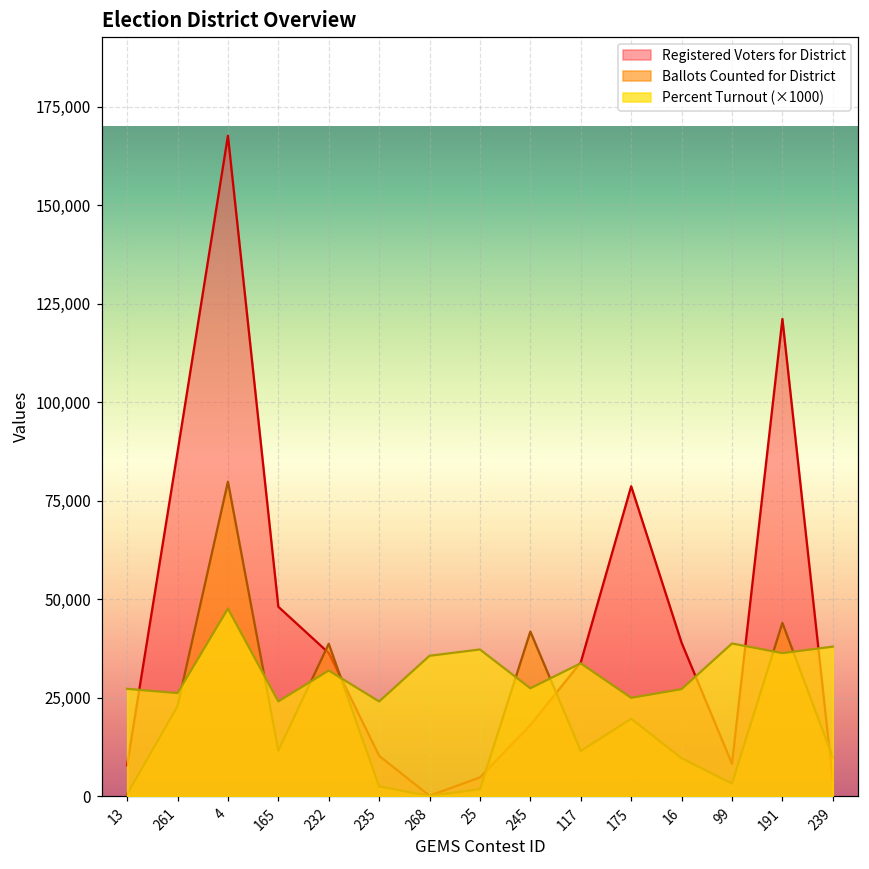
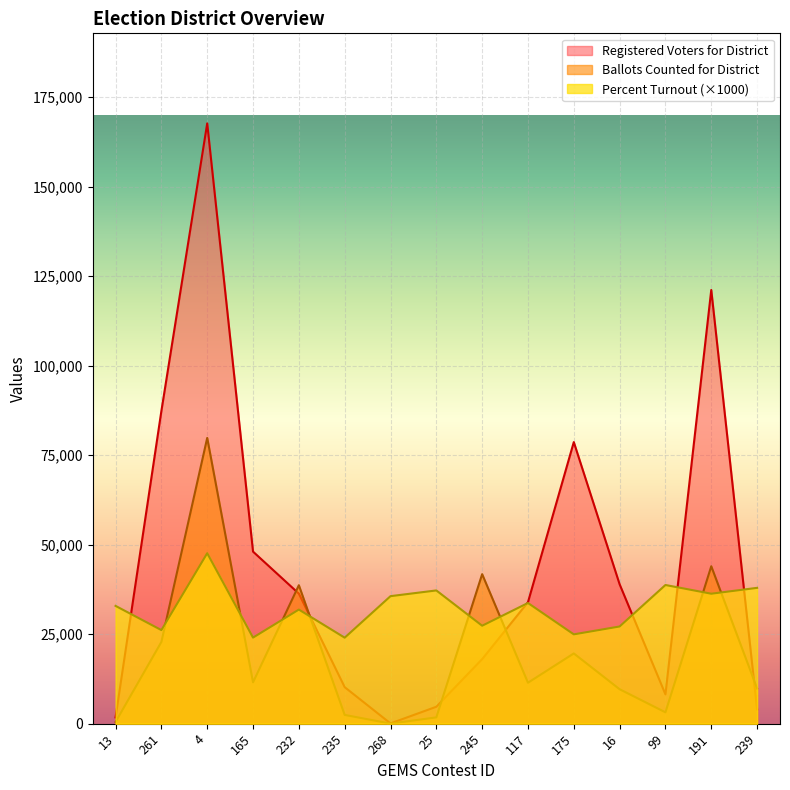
Registered Voters for District, 13: 8,000 -> 2,000
Percent Turnout (×1000), 13: 27,000 -> 33,000
